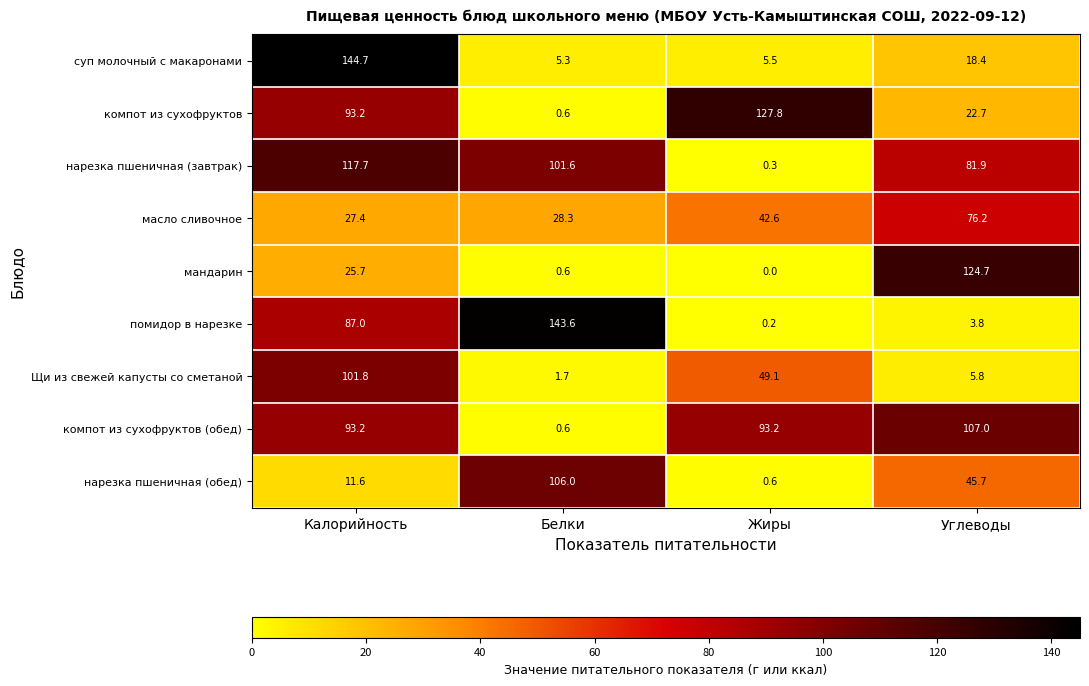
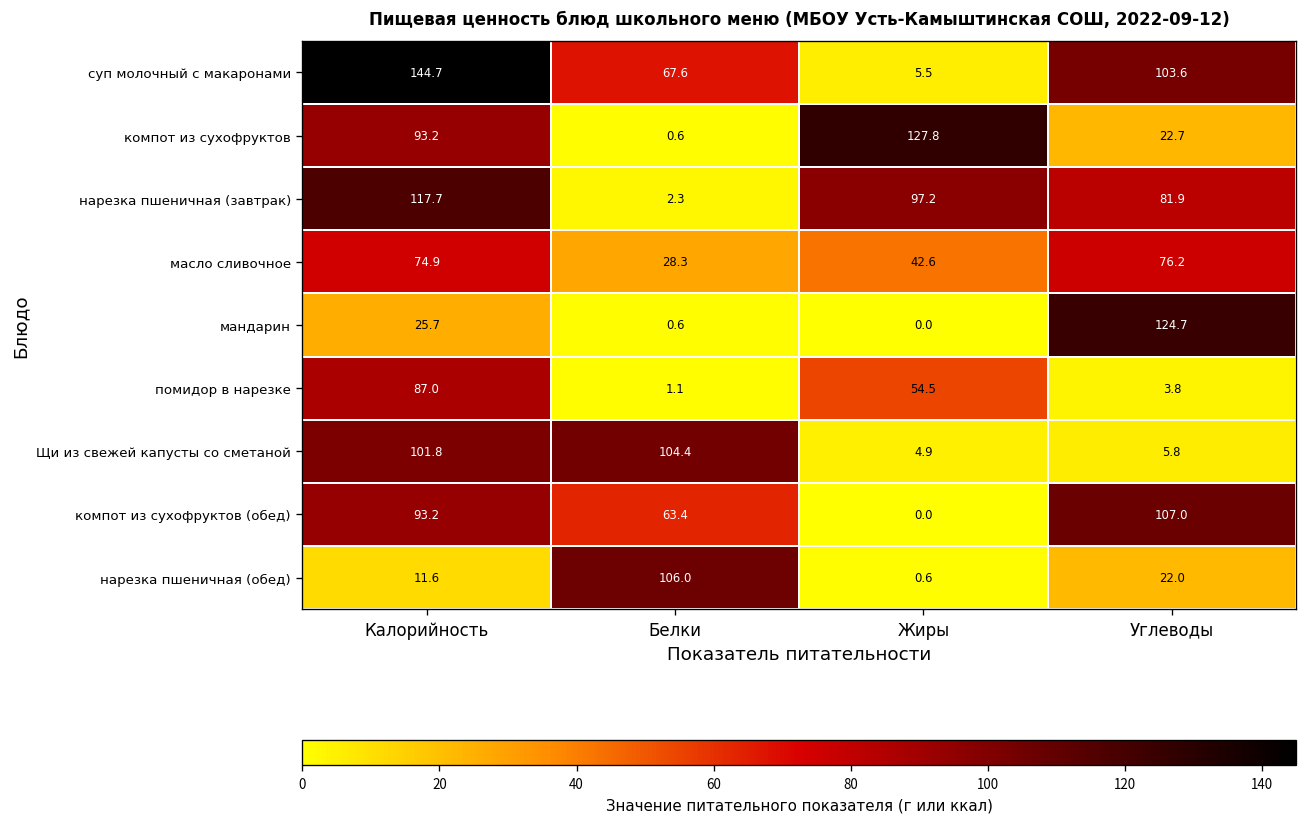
суп молочный с макаронами, Белки: 5.3 -> 67.6
суп молочный с макаронами, Углеводы: 18.4 -> 103.6
нарезка пшеничная (завтрак), Белки: 101.6 -> 2.3
нарезка пшеничная (завтрак), Жиры: 0.3 -> 97.2
масло сливочное, Калорийность: 27.4 -> 74.9
помидор в нарезке, Белки: 143.6 -> 1.1
помидор в нарезке, Жиры: 0.2 -> 54.5
Щи из свежей капусты со сметаной, Белки: 1.7 -> 104.4
Щи из свежей капусты со сметаной, Жиры: 49.1 -> 4.9
компот из сухофруктов (обед), Белки: 0.6 -> 63.4
компот из сухофруктов (обед), Жиры: 93.2 -> 0.0
нарезка пшеничная (обед), Углеводы: 45.7 -> 22.0
